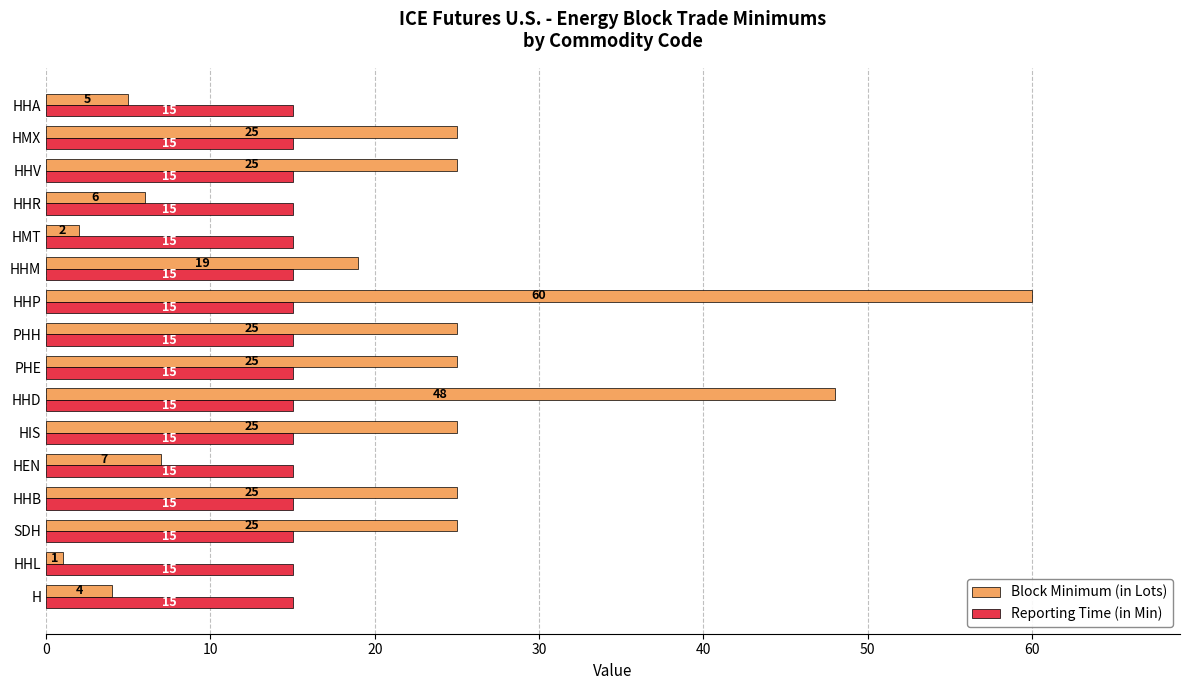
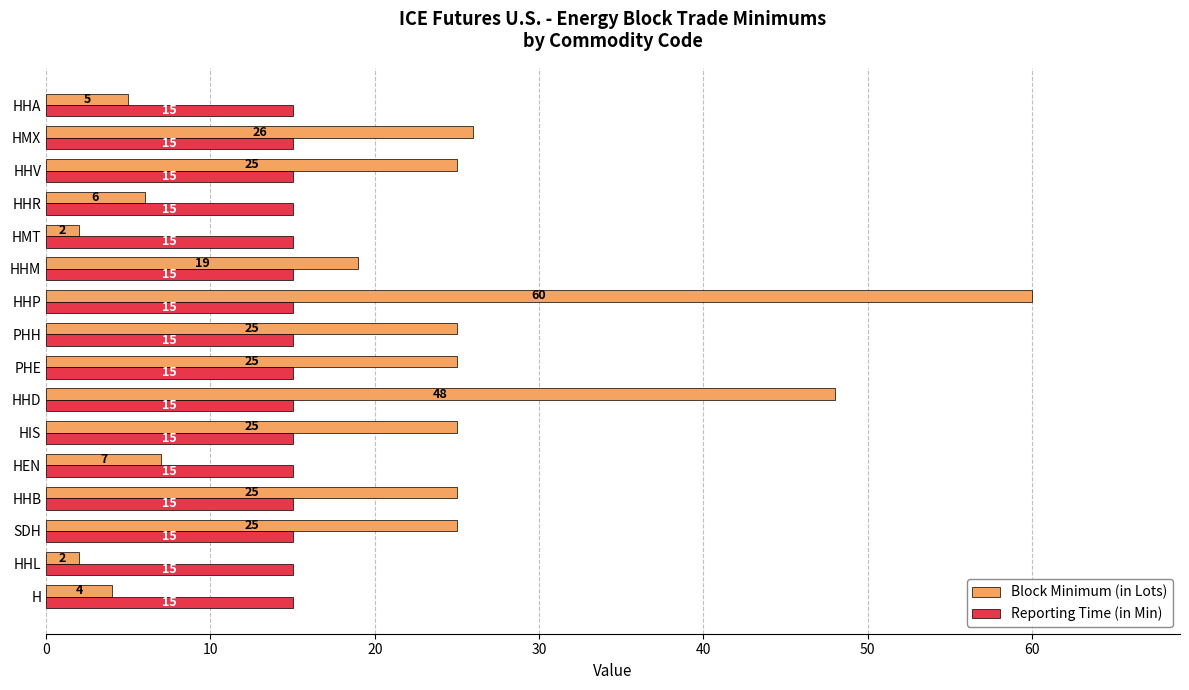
Block Minimum (in Lots), HMX: 25 -> 26
Block Minimum (in Lots), HHL: 1 -> 2
